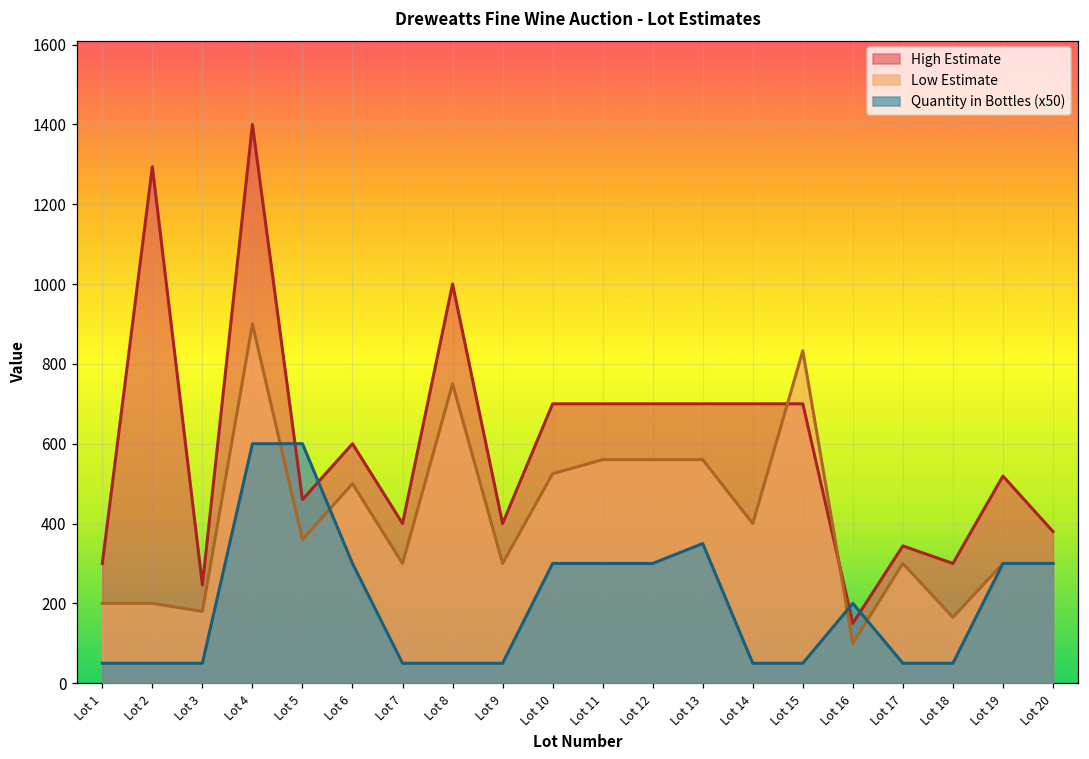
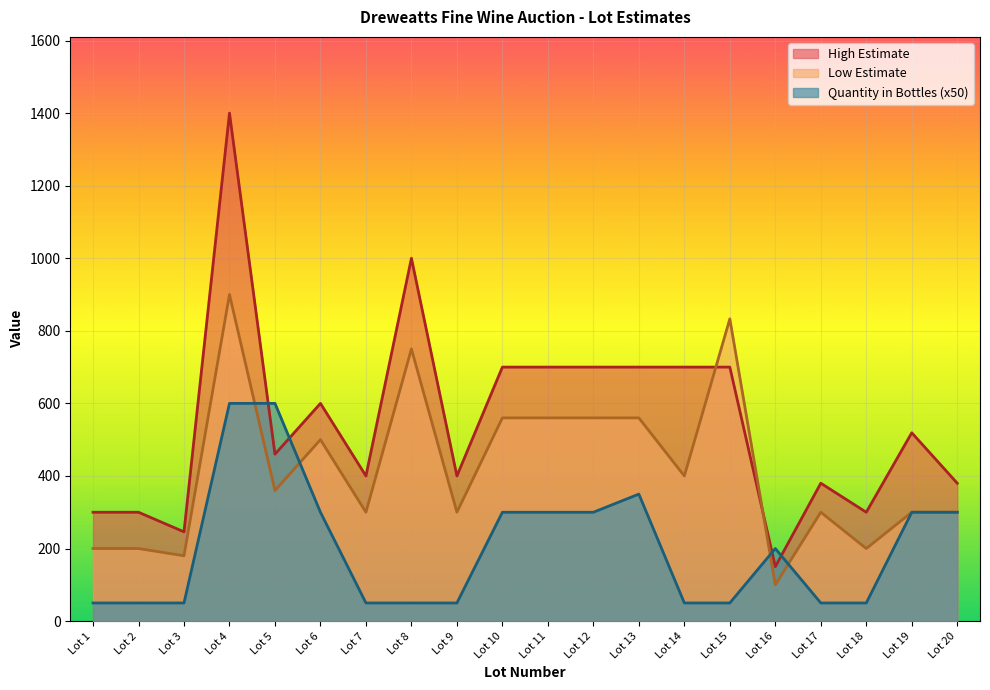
High Estimate, Lot 2: 1290 -> 300
Low Estimate, Lot 10: 530 -> 560
High Estimate, Lot 17: 340 -> 380
Low Estimate, Lot 18: 170 -> 200
